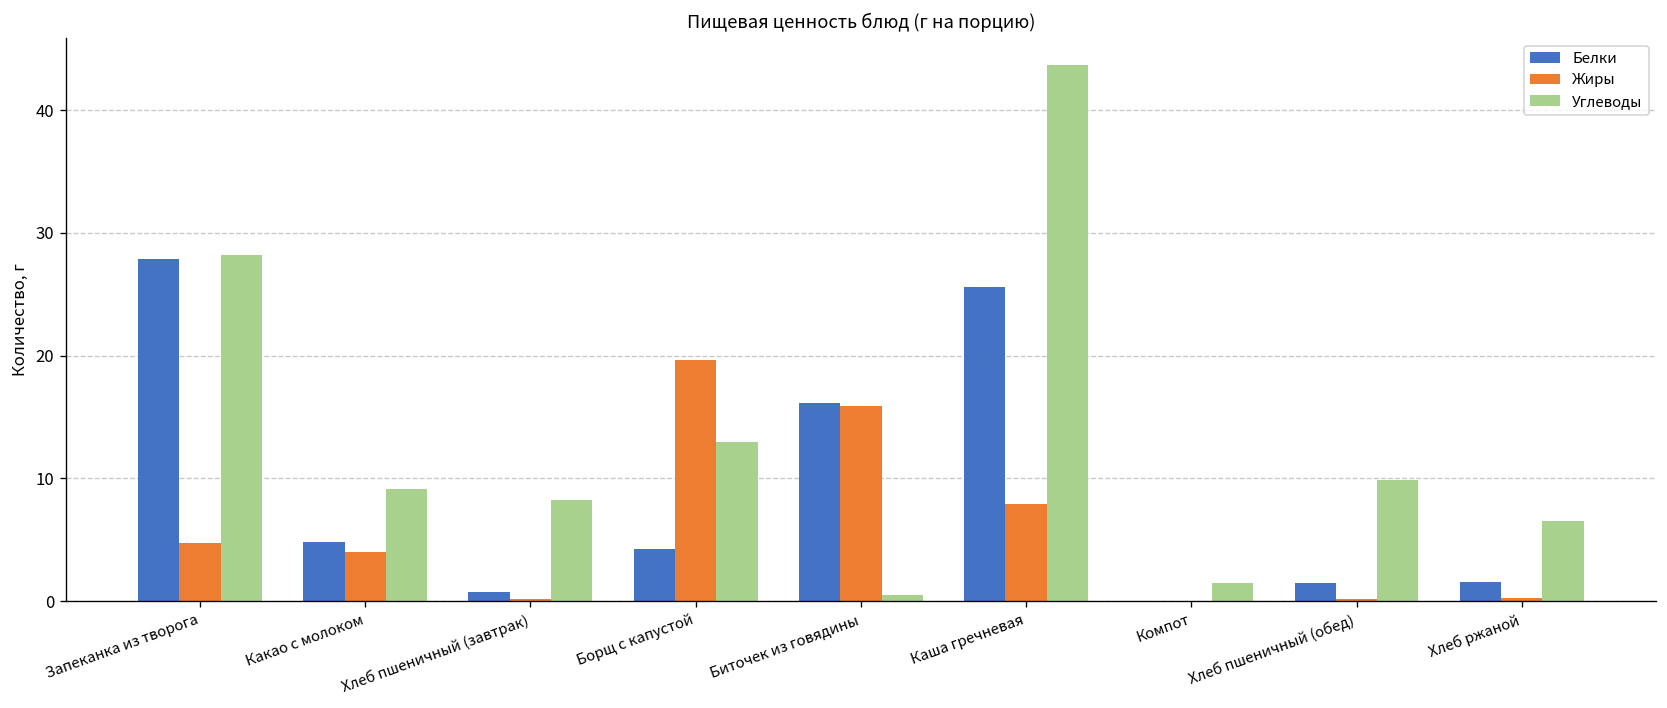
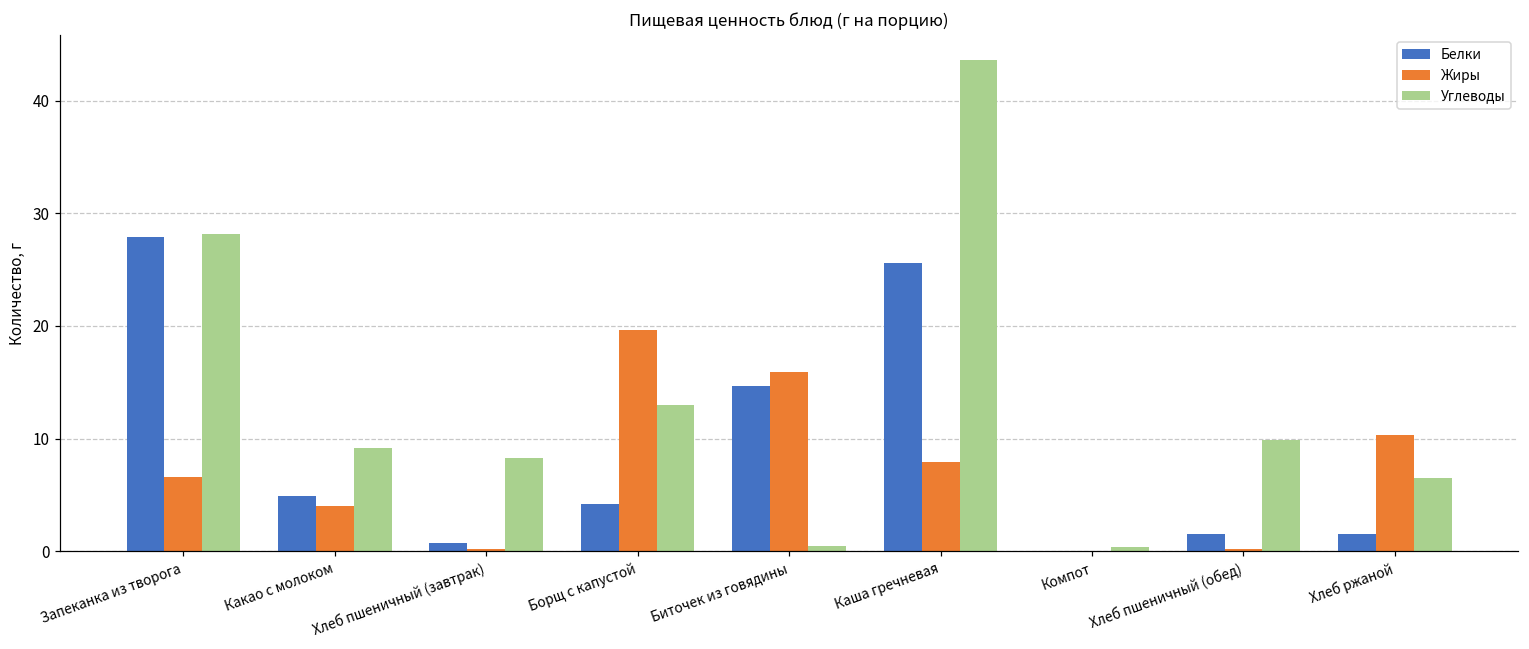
Жиры, Запеканка из творога: 4.8 -> 6.5
Белки, Биточек из говядины: 16.2 -> 14.7
Углеводы, Компот: 1.5 -> 0.4
Жиры, Хлеб ржаной: 0.3 -> 10.3
